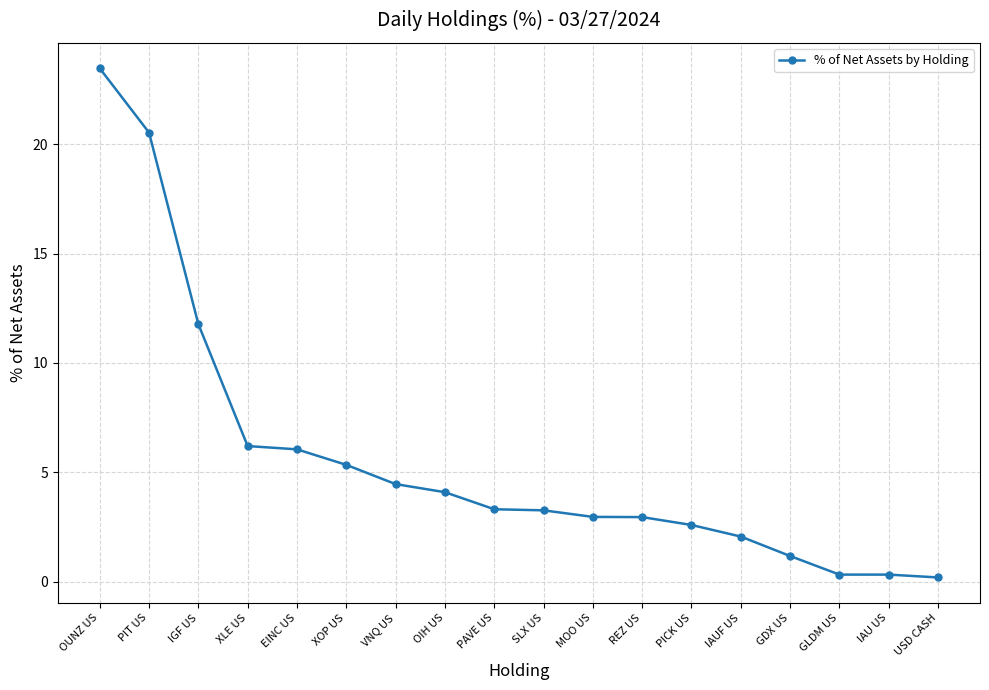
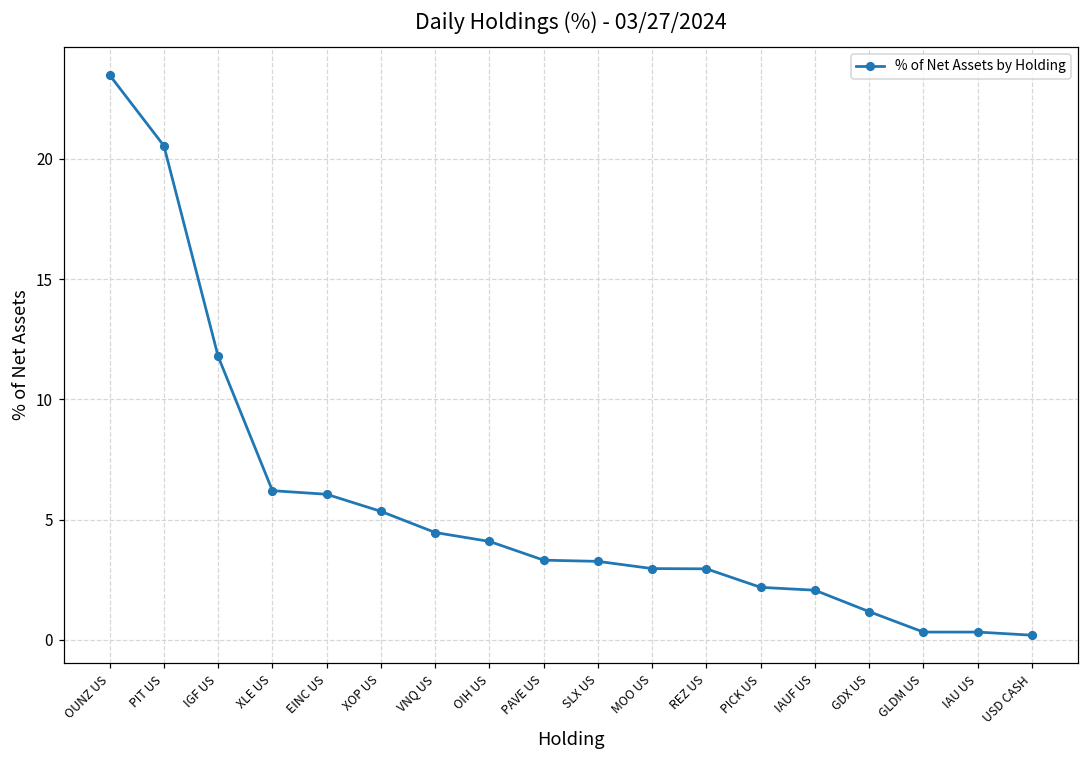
PICK US: 2.6 -> 2.2
